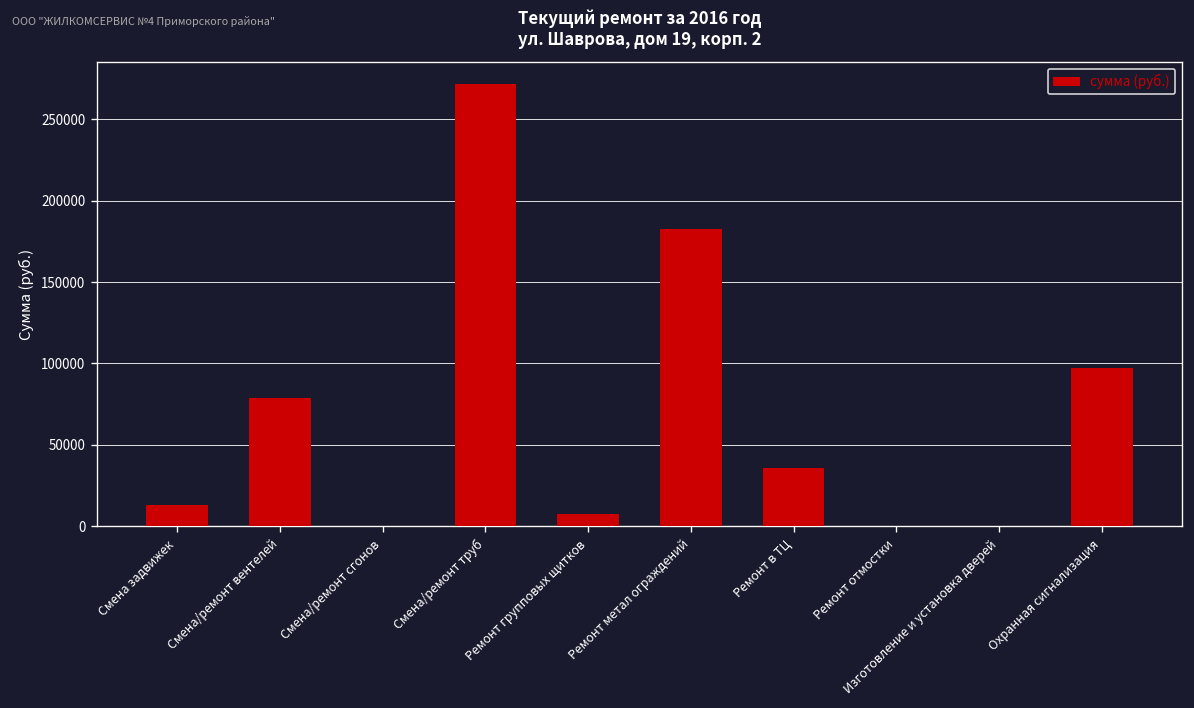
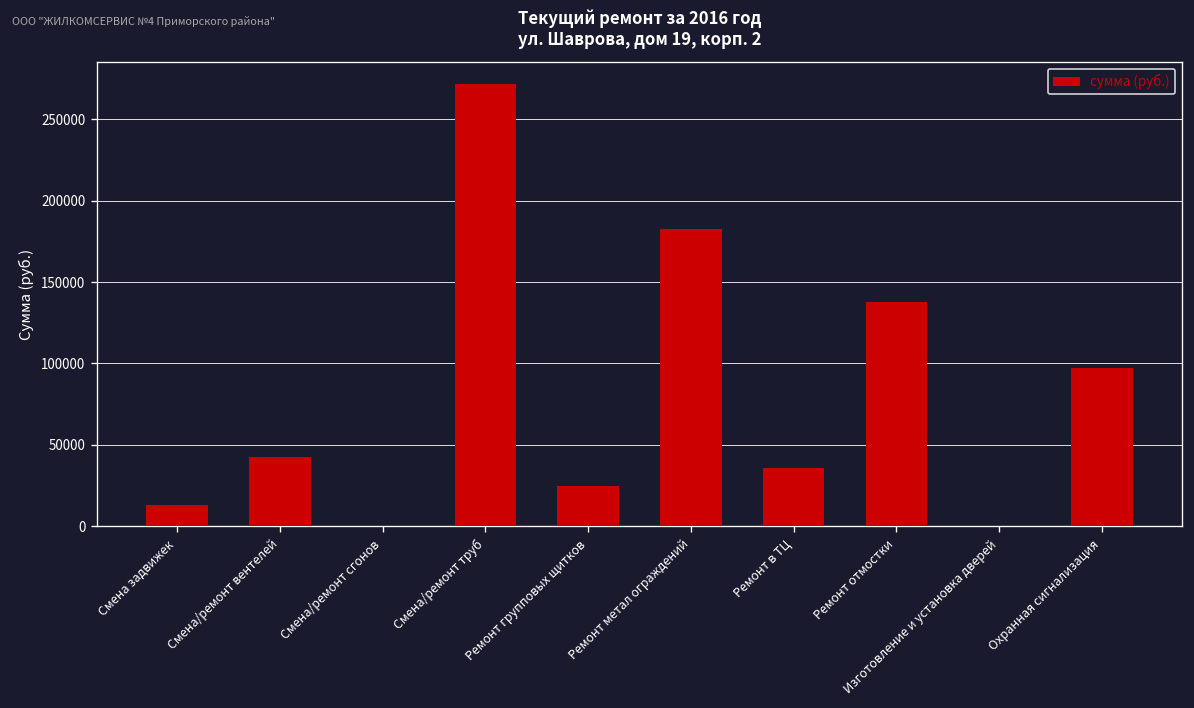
Смена/ремонт вентелей: 79000 -> 43000
Ремонт групповых щитков: 7000 -> 25000
Ремонт отмостки: 0 -> 138000
